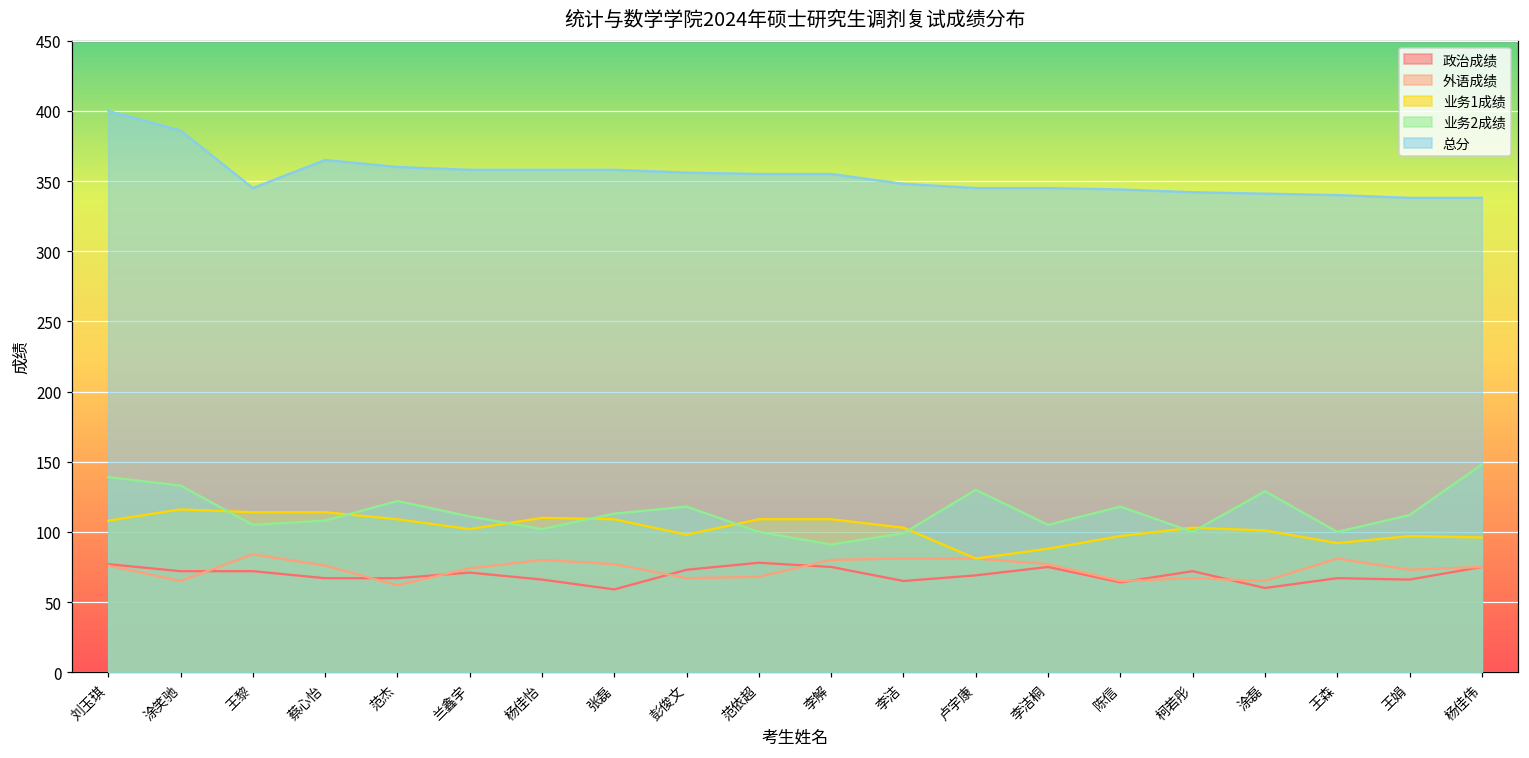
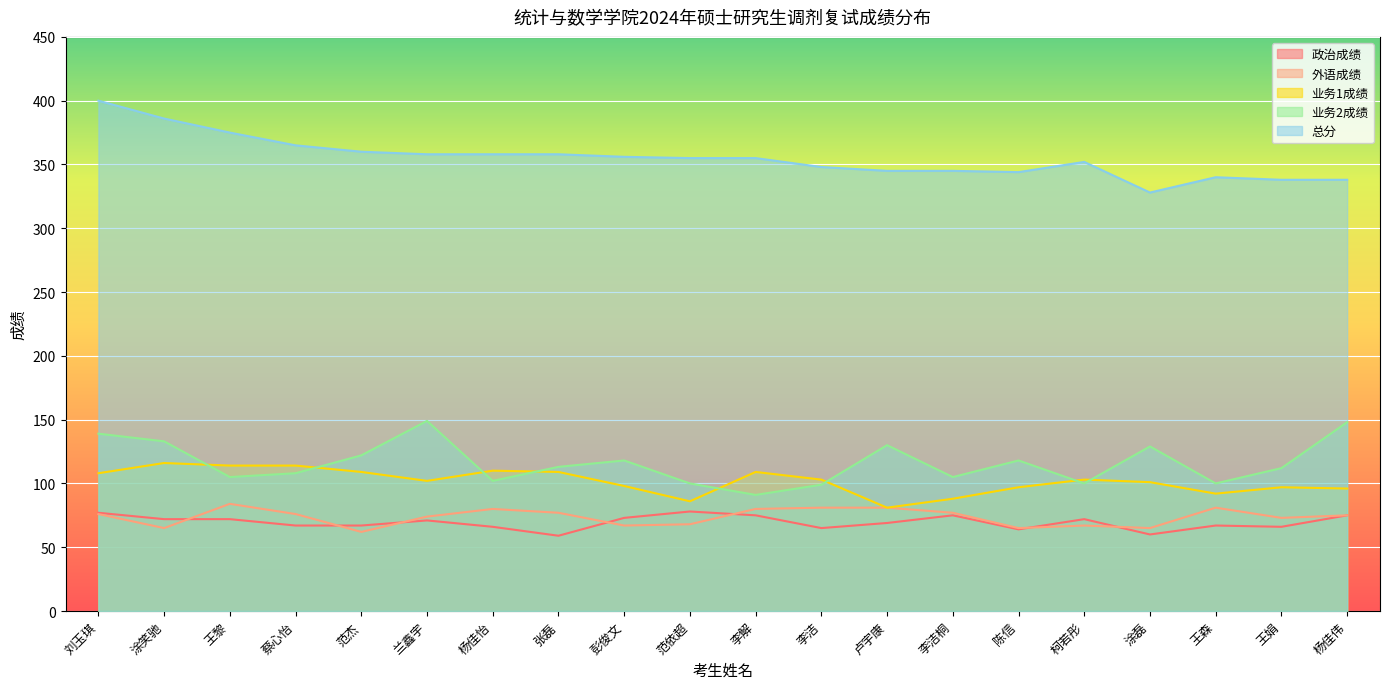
总分, 王黎: 345 -> 375
业务2成绩, 兰鑫宇: 111 -> 149
业务1成绩, 范依超: 109 -> 86
总分, 柯若彤: 342 -> 352
总分, 涂磊: 341 -> 328
